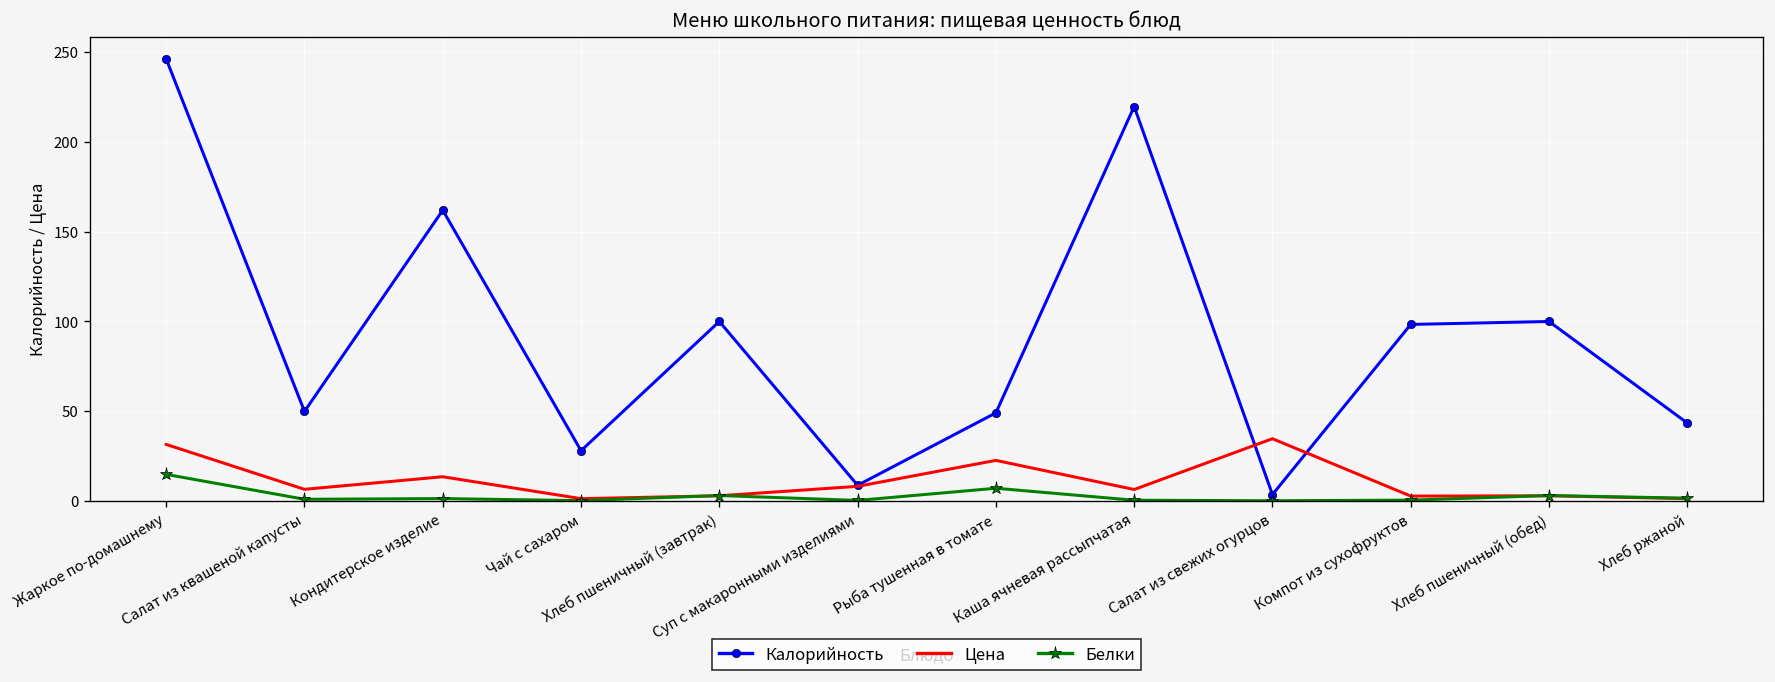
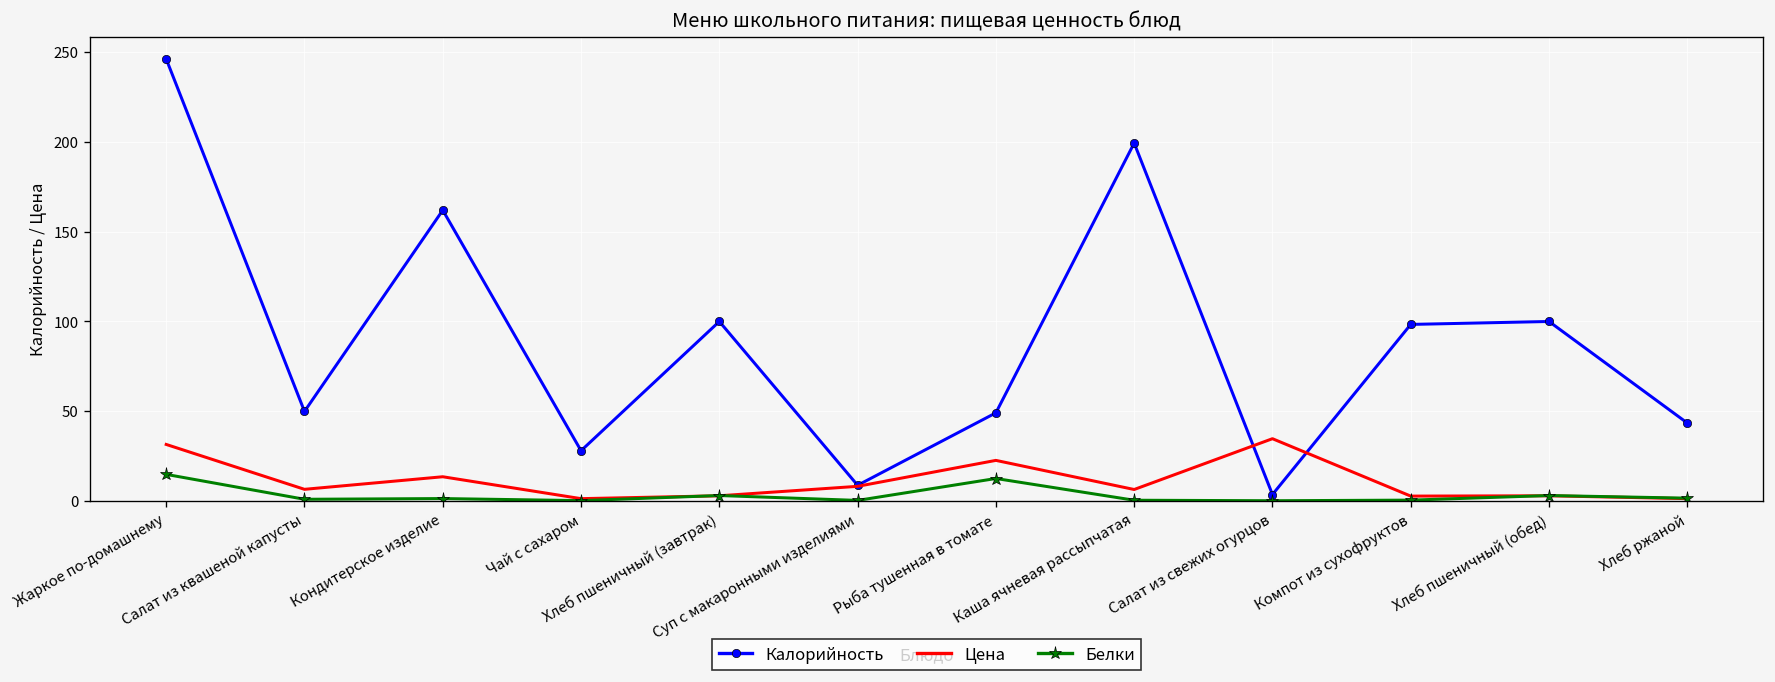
Белки, Рыба тушенная в томате: 7 -> 13
Калорийность, Каша ячневая рассыпчатая: 220 -> 199
